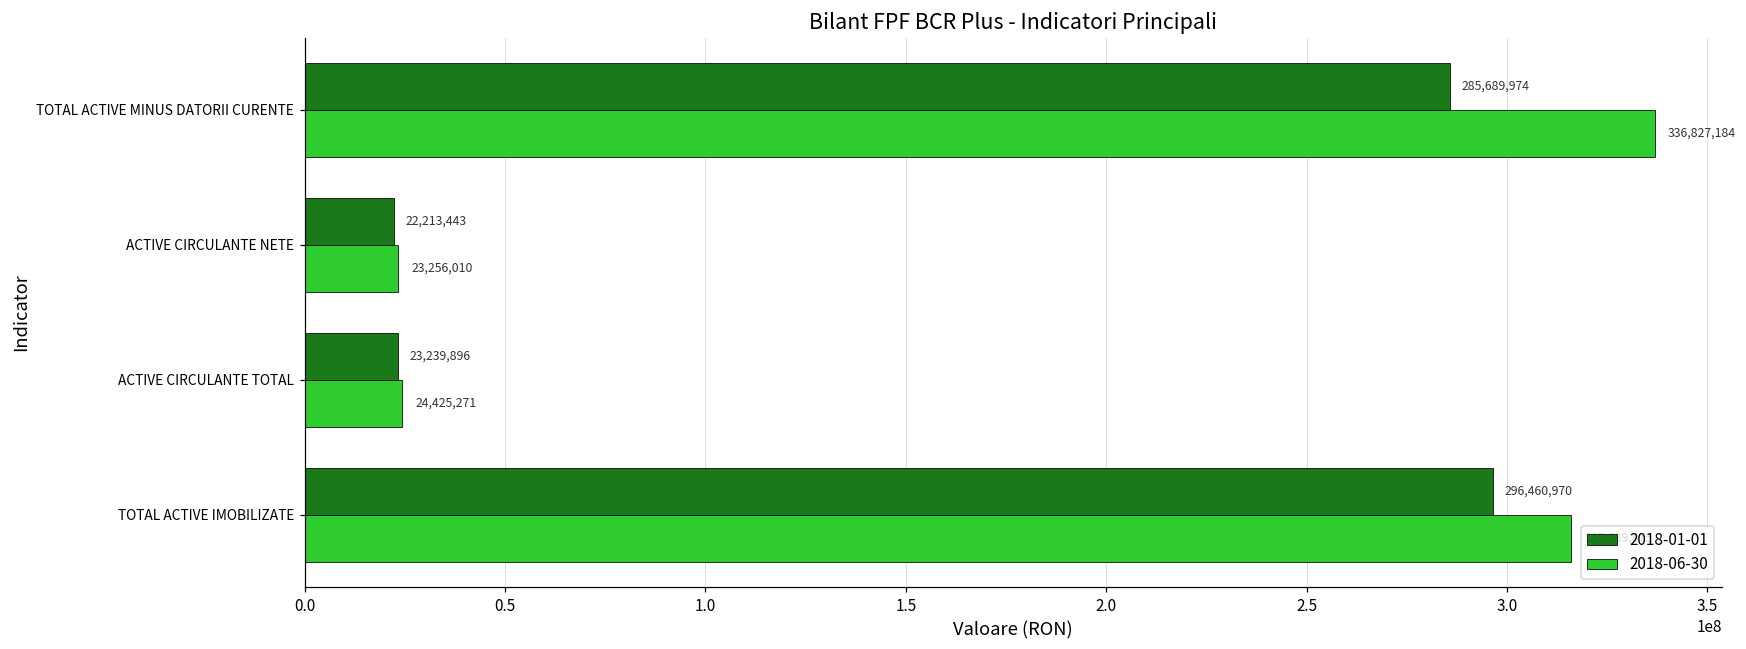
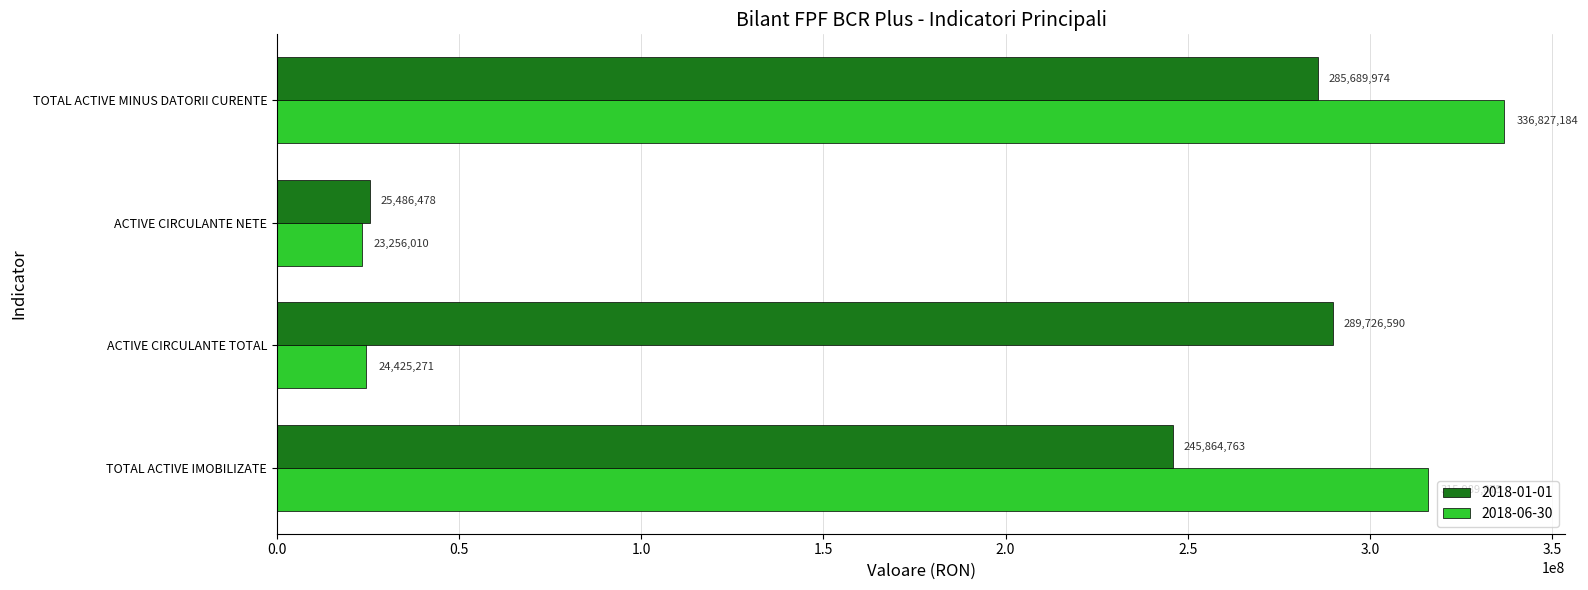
2018-01-01, ACTIVE CIRCULANTE NETE: 22,213,443 -> 25,486,478
2018-01-01, ACTIVE CIRCULANTE TOTAL: 23,239,896 -> 289,726,590
2018-01-01, TOTAL ACTIVE IMOBILIZATE: 296,460,970 -> 245,864,763
